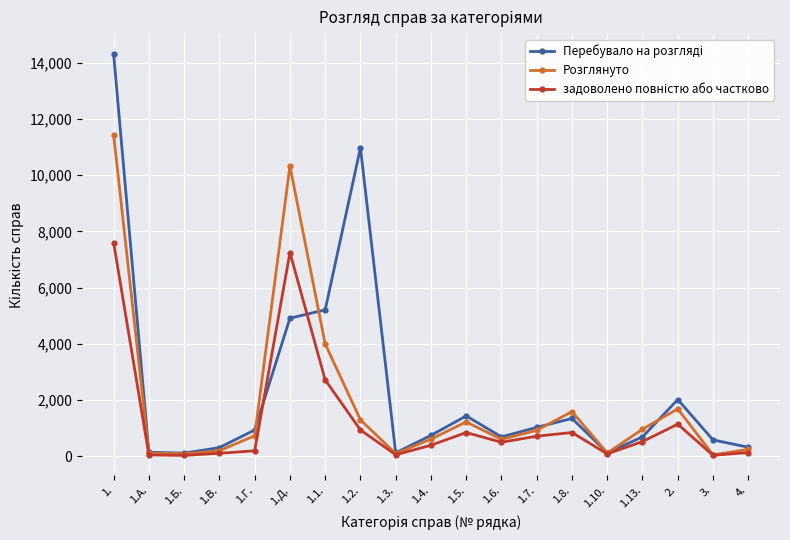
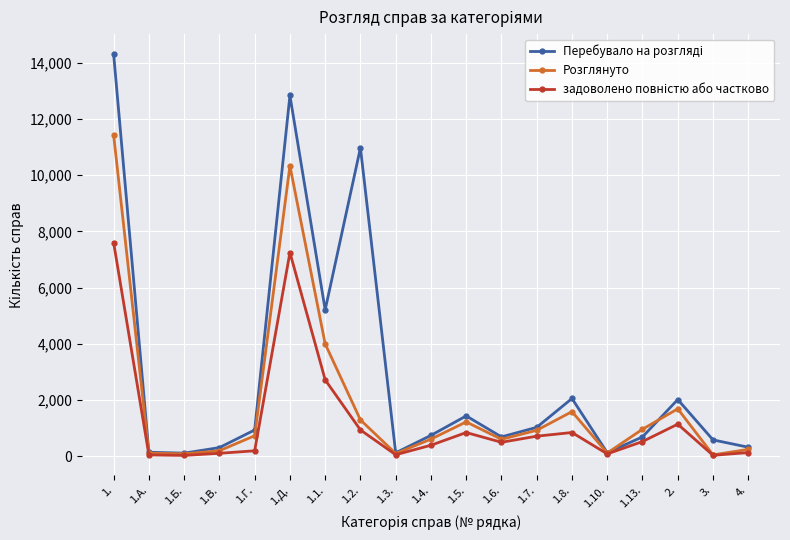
Перебувало на розгляді, 1.Д.: 4,900 -> 12,800
Перебувало на розгляді, 1.8.: 1,300 -> 2,100
